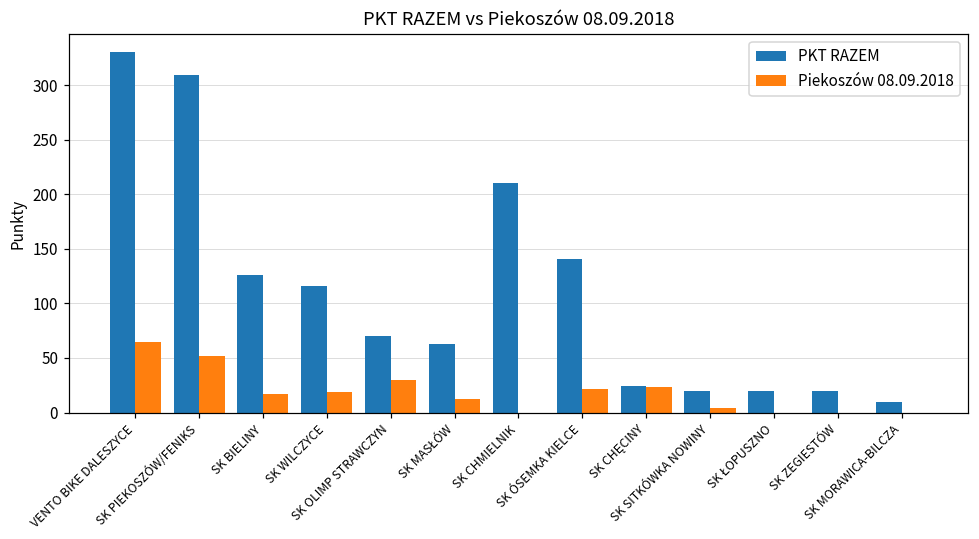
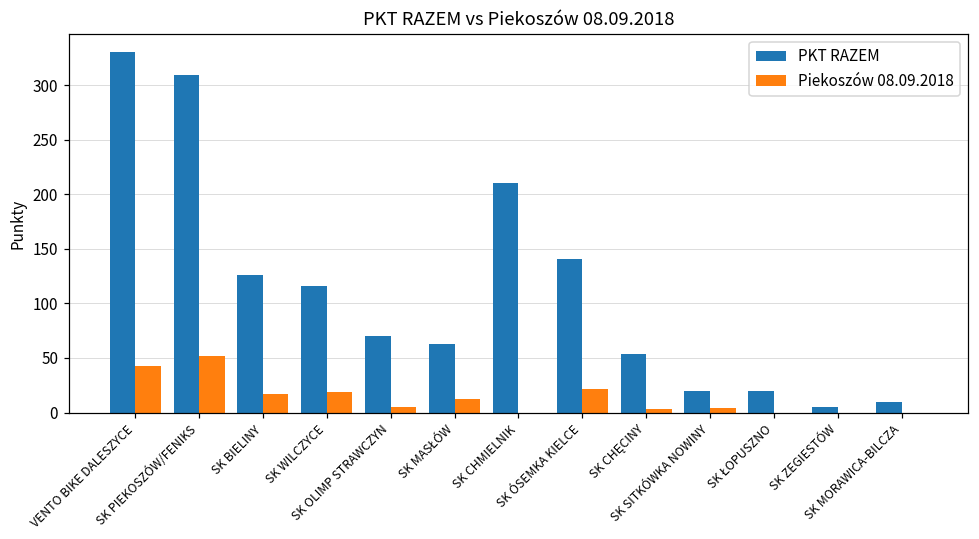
Piekoszów 08.09.2018, VENTO BIKE DALESZYCE: 70 -> 40
Piekoszów 08.09.2018, SK OLIMP STRAWCZYN: 30 -> 10
PKT RAZEM, SK CHĘCINY: 20 -> 50
Piekoszów 08.09.2018, SK CHĘCINY: 20 -> 0
PKT RAZEM, SK ZEGIESTÓW: 20 -> 10
